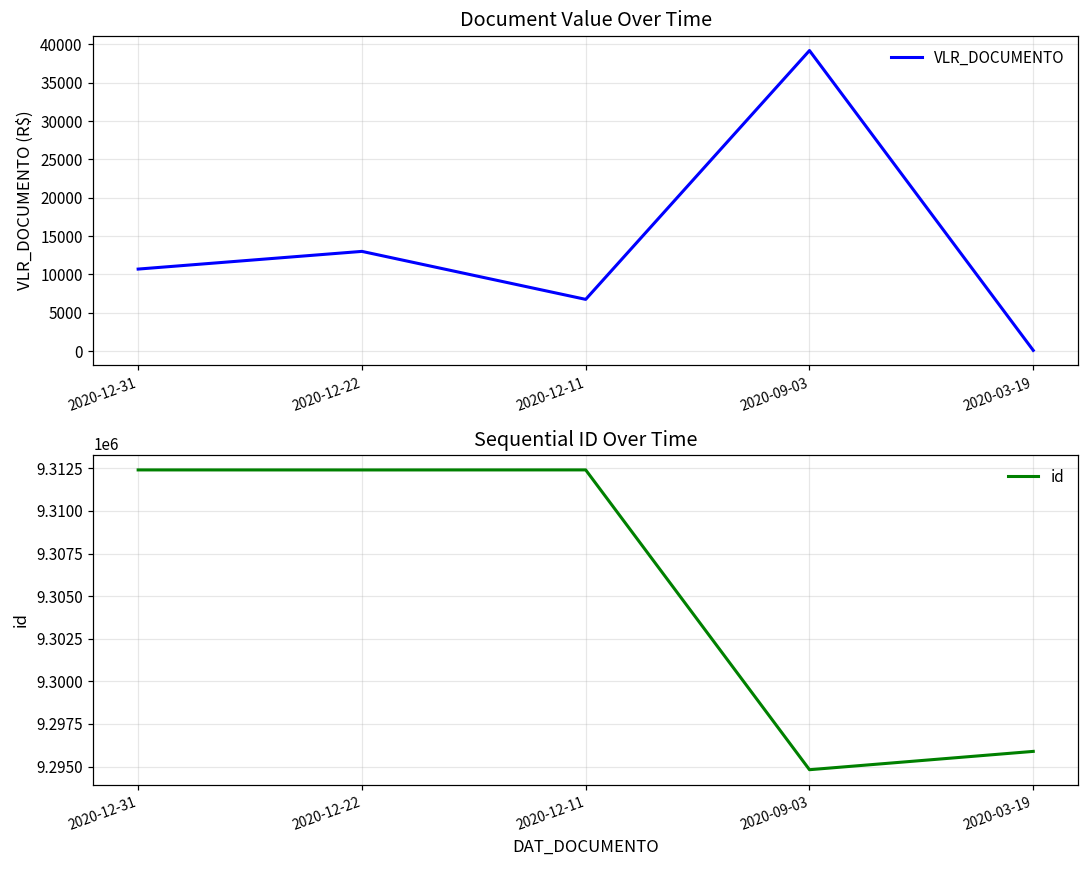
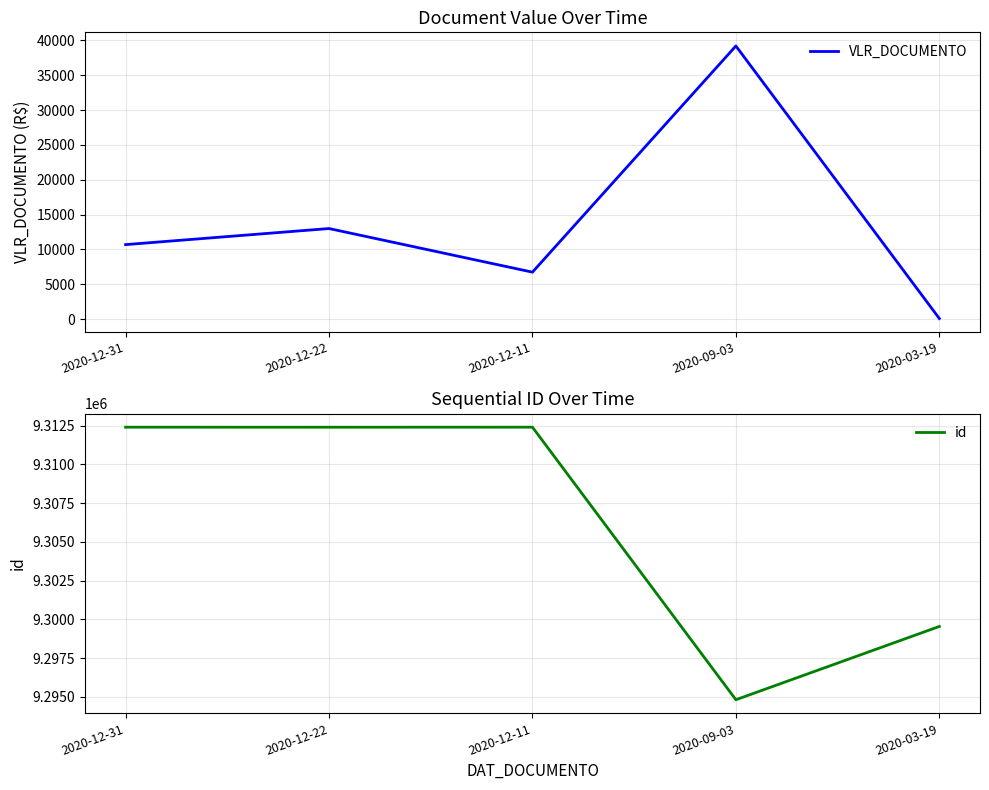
Sequential ID Over Time, 2020-03-19: 9295900 -> 9299500
